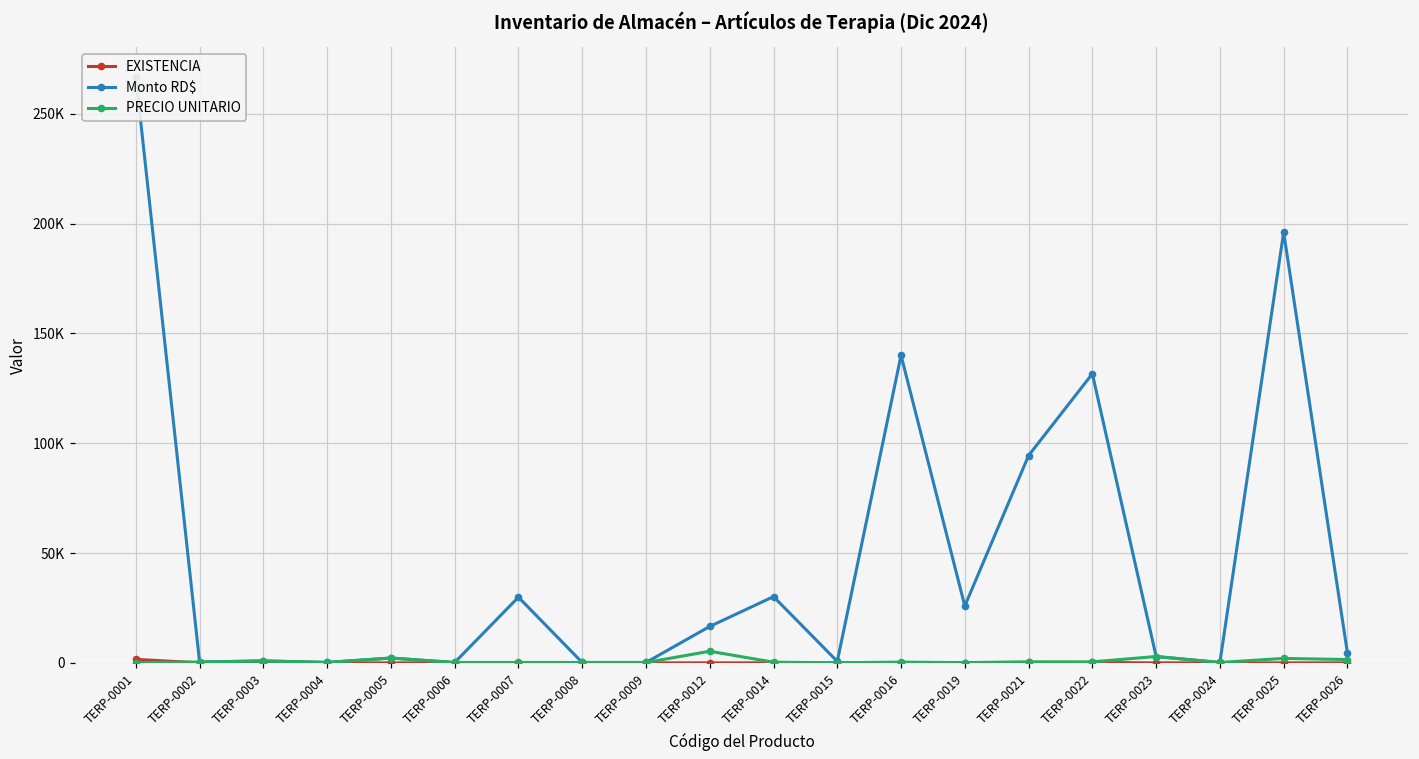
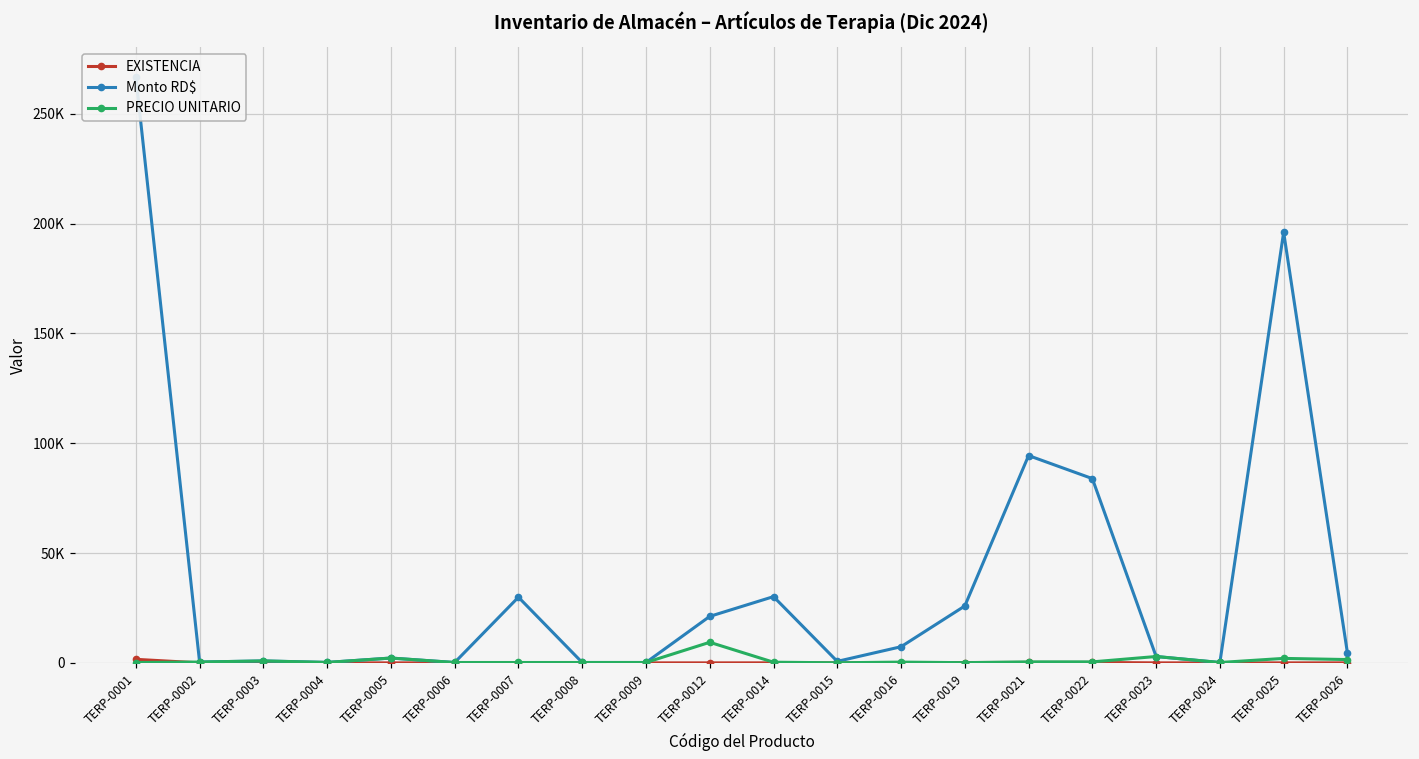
Monto RD$, TERP-0012: 17000 -> 21000
PRECIO UNITARIO, TERP-0012: 5000 -> 9000
Monto RD$, TERP-0016: 140000 -> 7000
Monto RD$, TERP-0022: 132000 -> 84000
